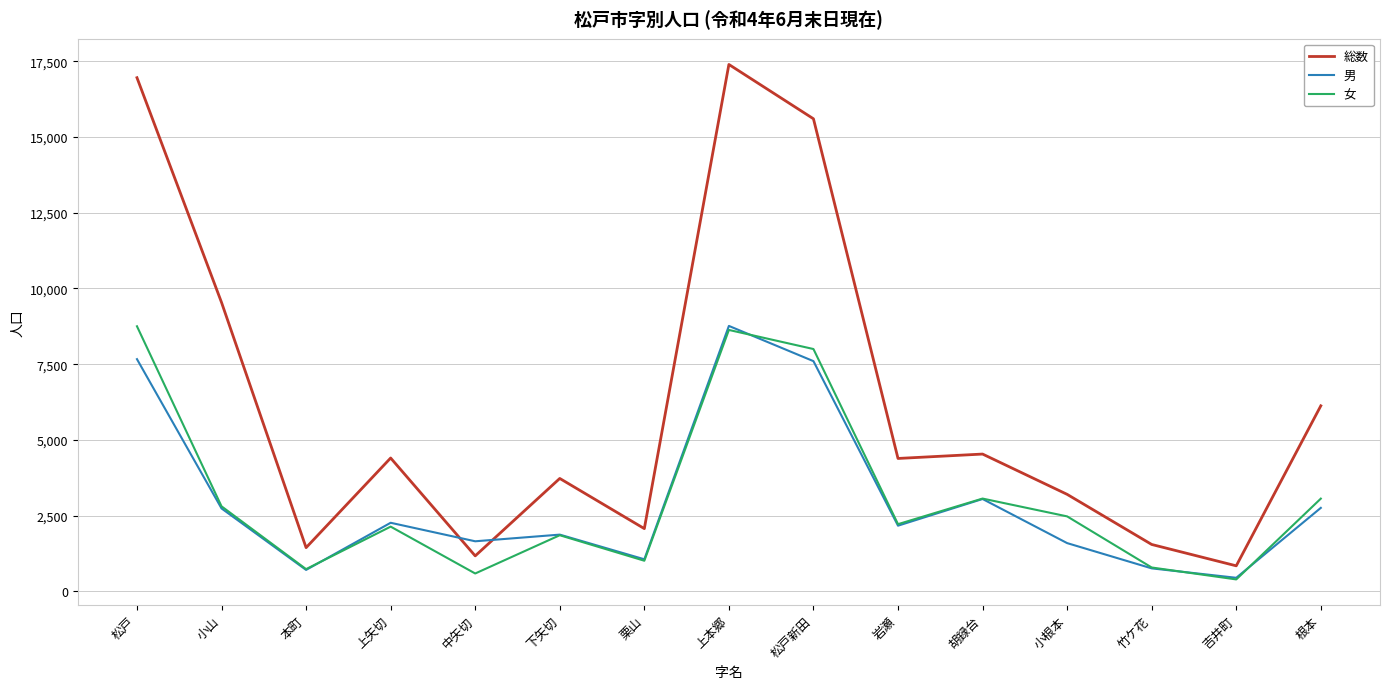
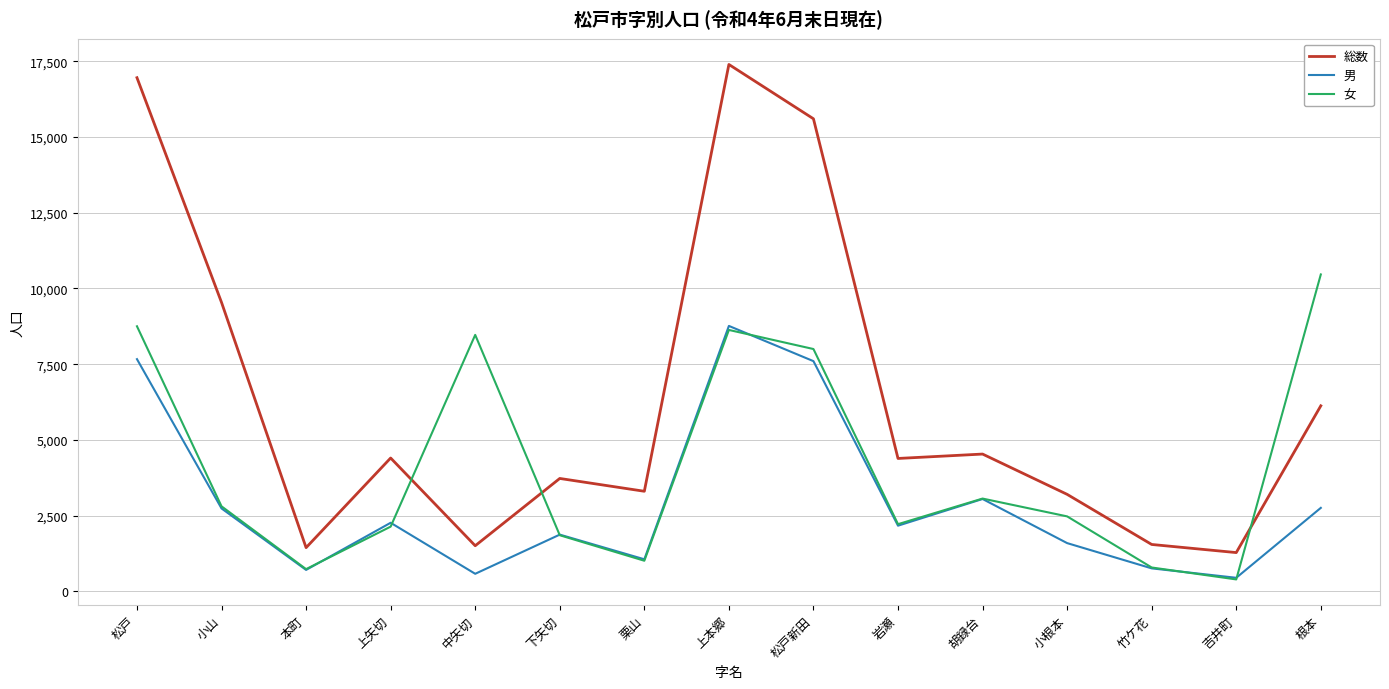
総数, 中矢切: 1,200 -> 1,500
男, 中矢切: 1,700 -> 600
女, 中矢切: 600 -> 8,500
総数, 栗山: 2,100 -> 3,300
総数, 吉井町: 800 -> 1,300
女, 根本: 3,100 -> 10,500
